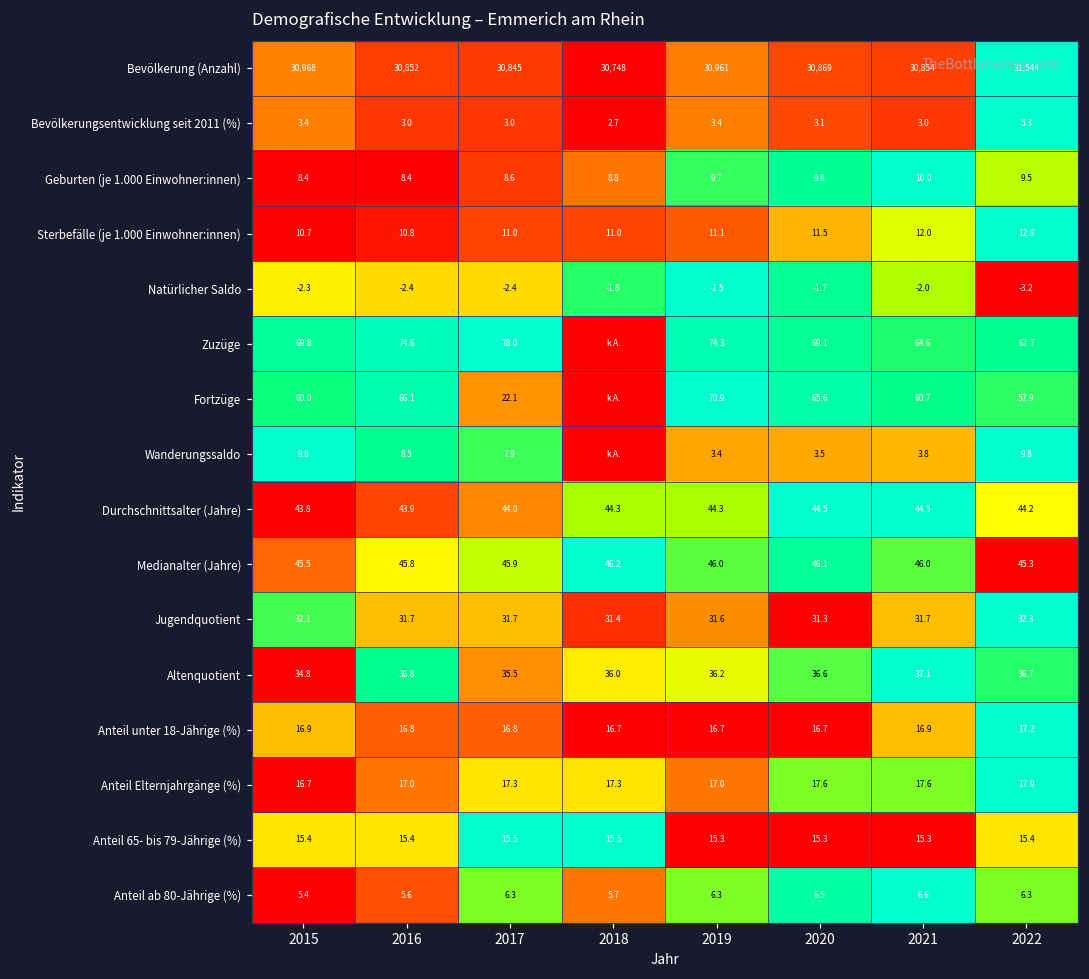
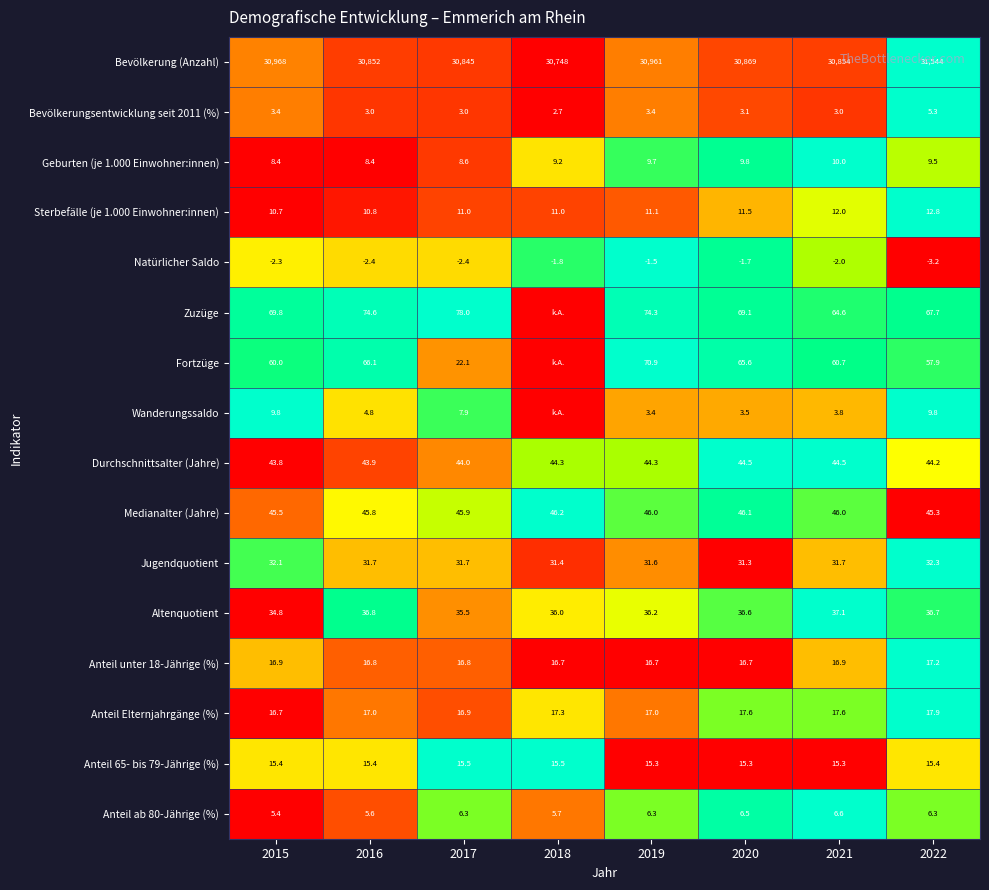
Geburten (je 1.000 Einwohner:innen), 2018: 8.8 -> 9.2
Wanderungssaldo, 2016: 8.5 -> 4.8
Anteil Elternjahrgänge (%), 2017: 17.3 -> 16.9
